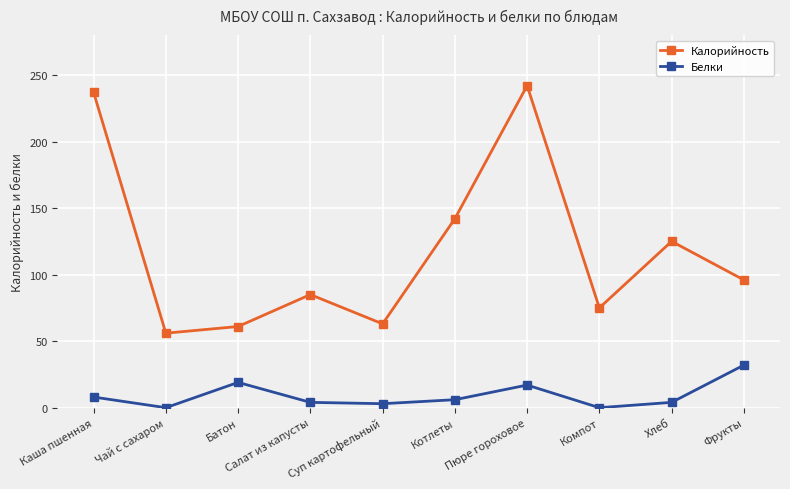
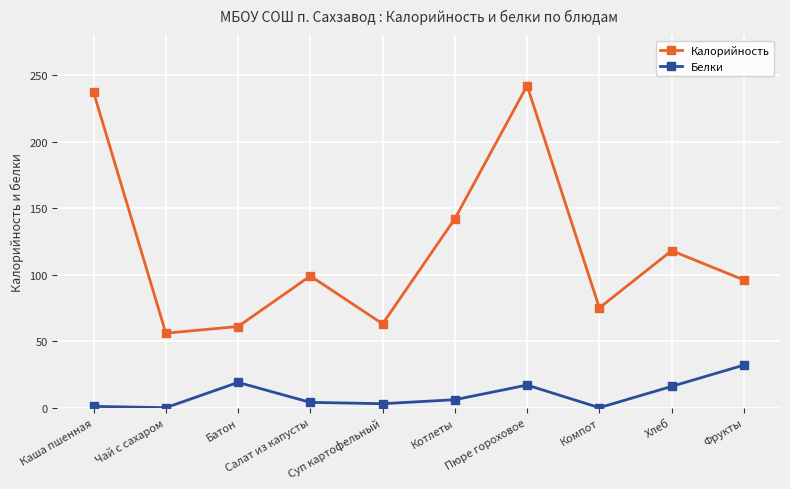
Белки, Каша пшенная: 8 -> 1
Калорийность, Салат из капусты: 85 -> 99
Калорийность, Хлеб: 125 -> 118
Белки, Хлеб: 4 -> 16
